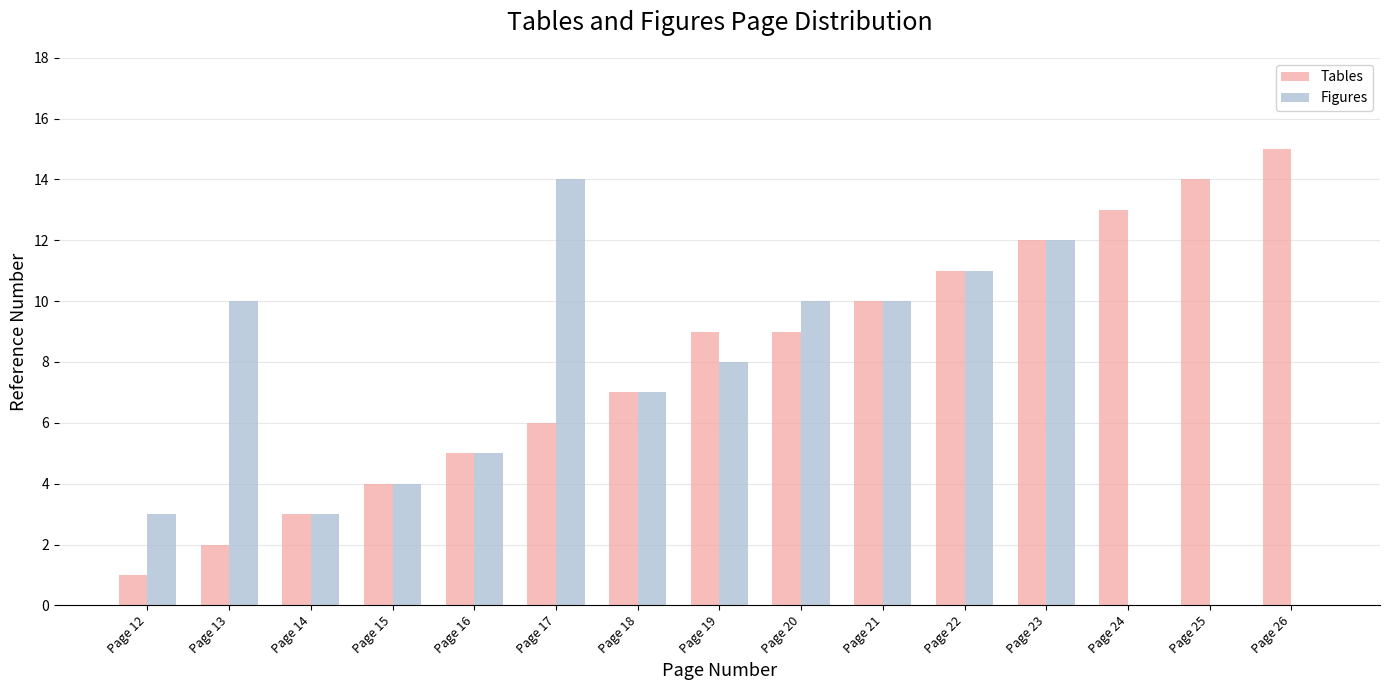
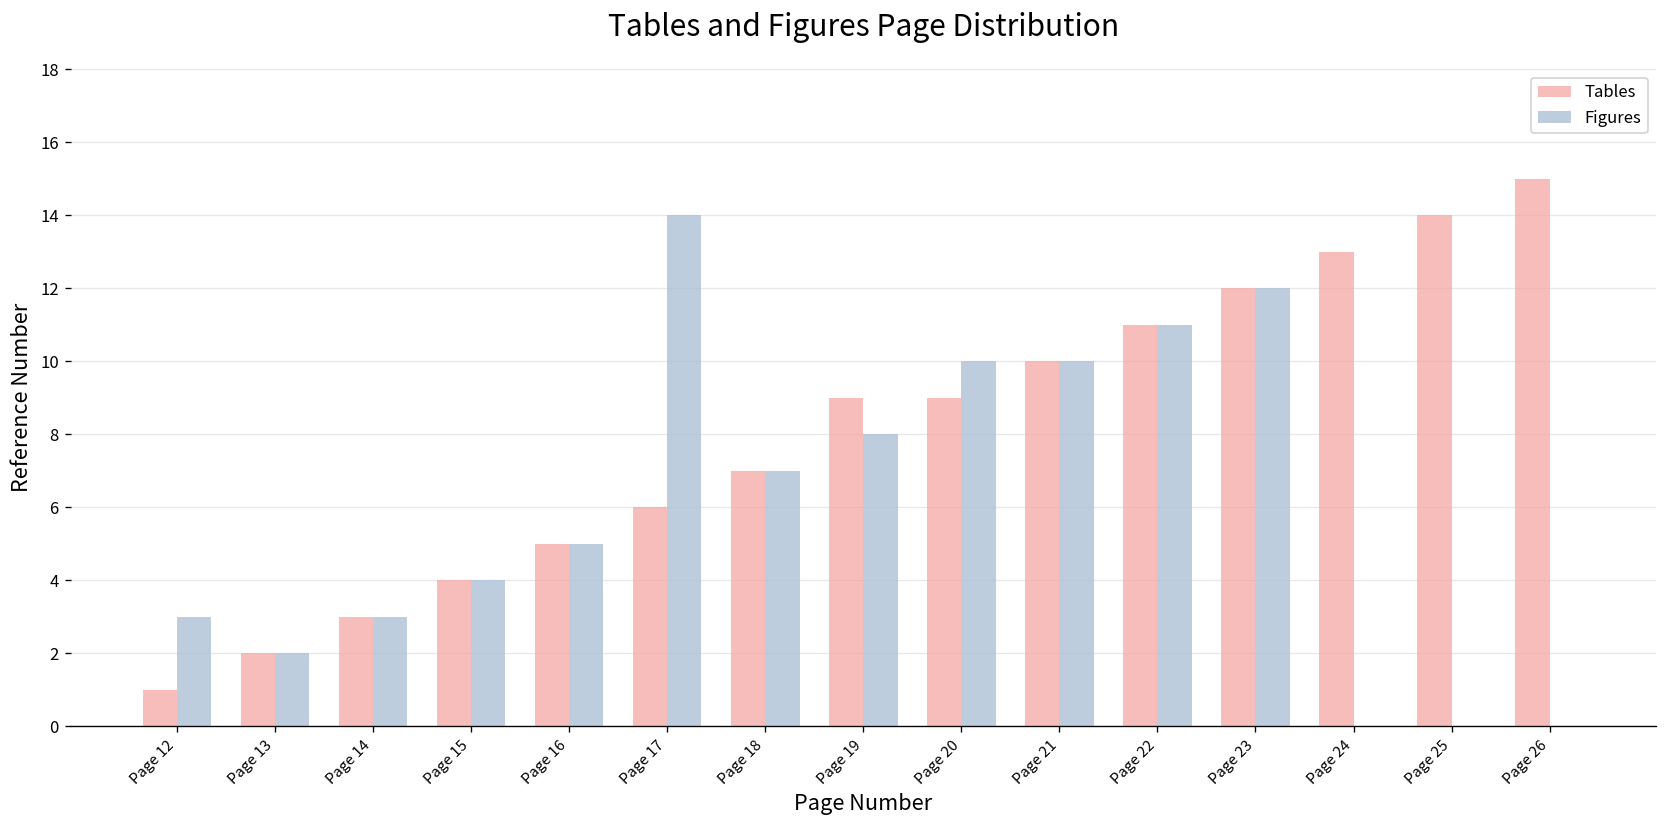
Figures, Page 13: 10 -> 2
